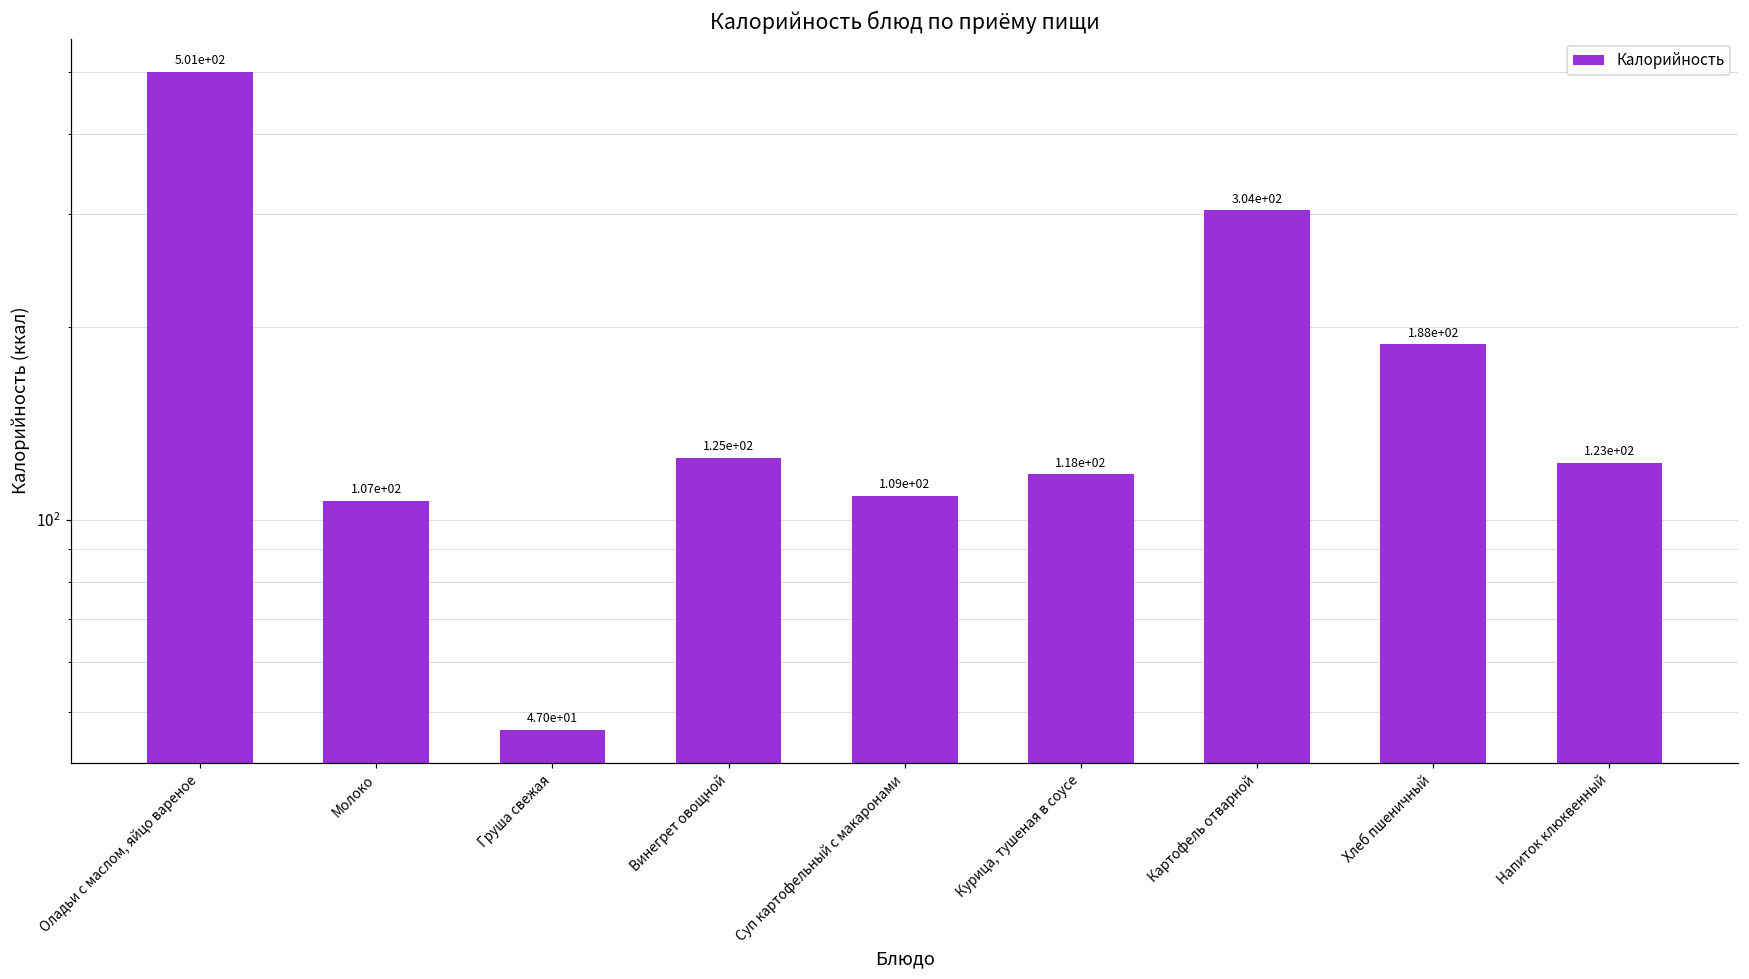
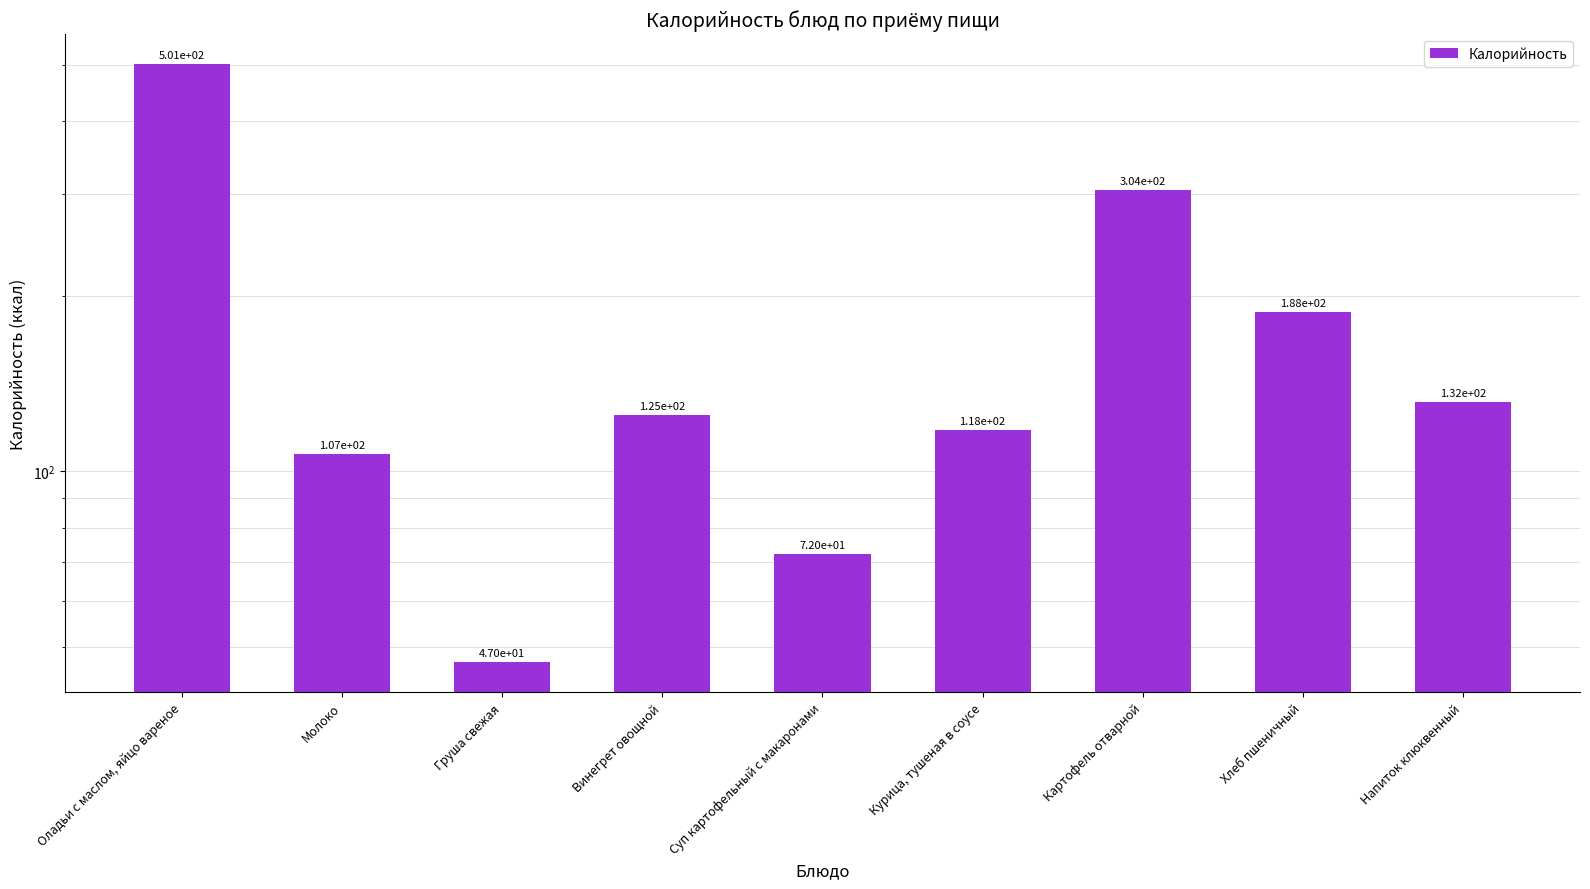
Суп картофельный с макаронами: 1.09e+02 -> 7.20e+01
Напиток клюквенный: 1.23e+02 -> 1.32e+02
